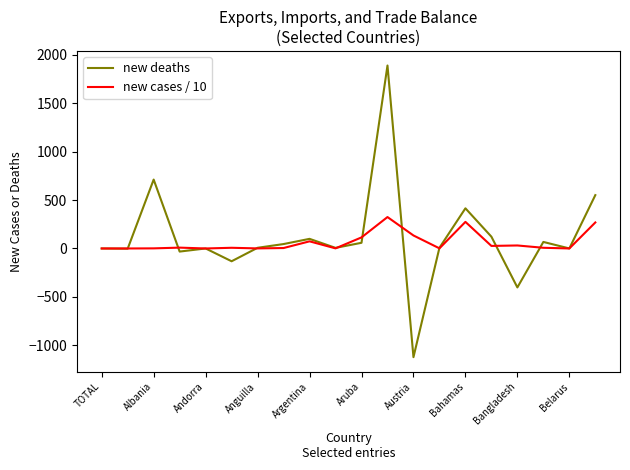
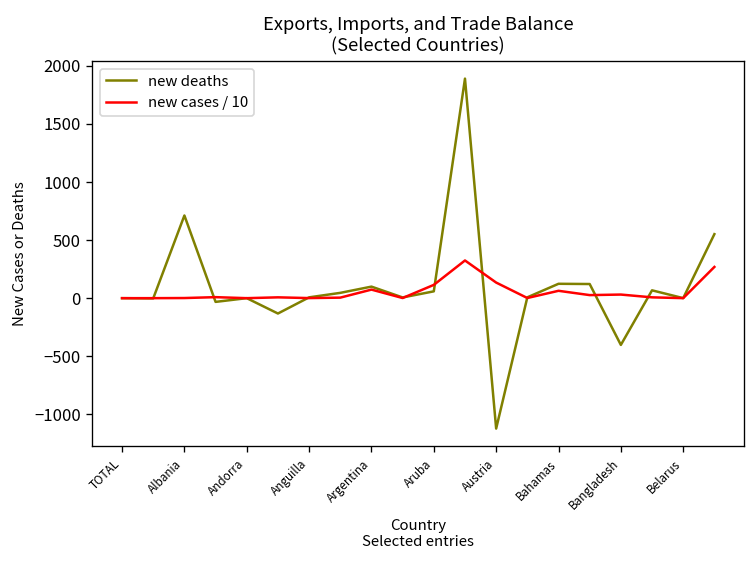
new deaths, Bahamas: 400 -> 100
new cases / 10, Bahamas: 300 -> 100
